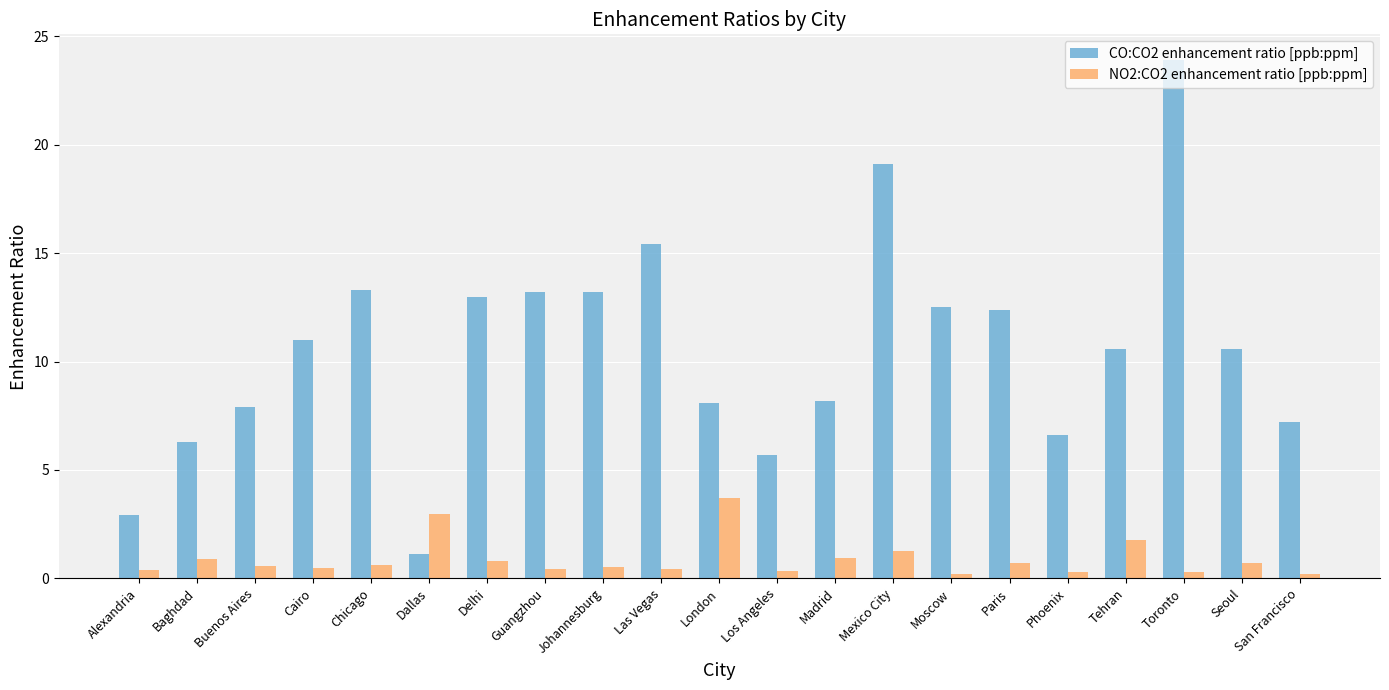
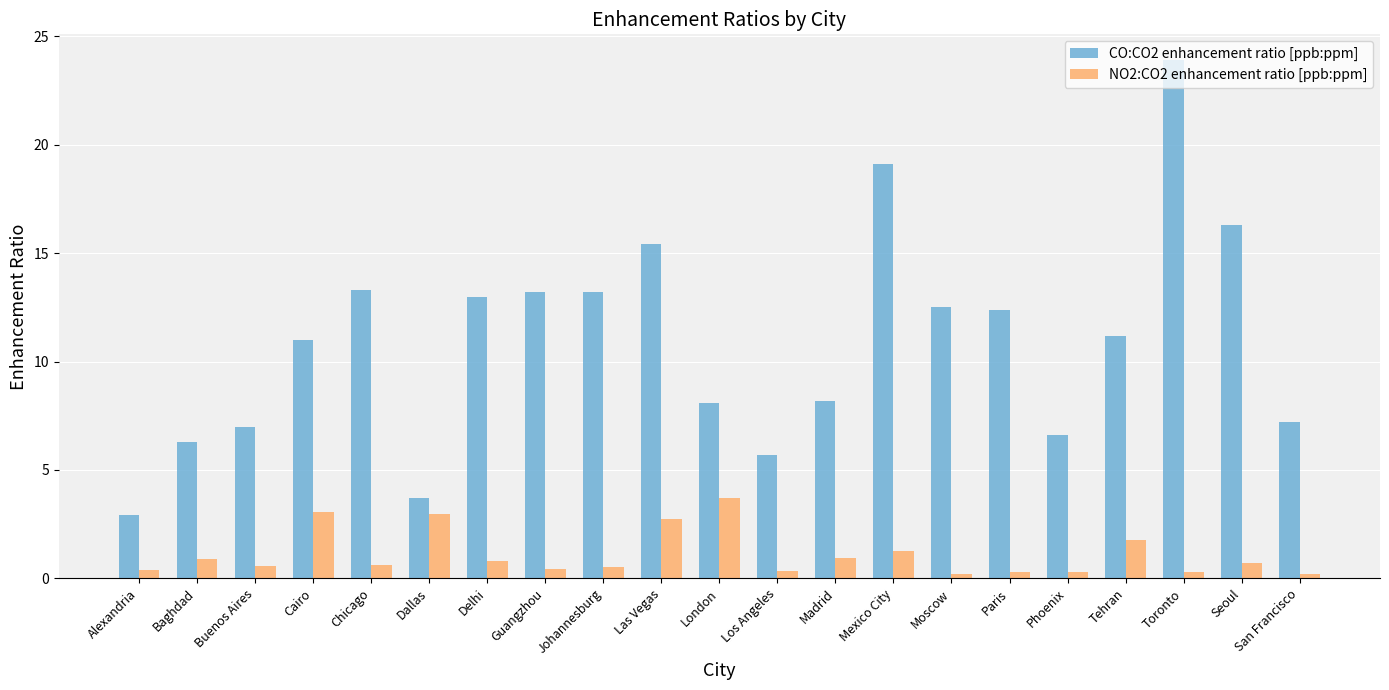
CO:CO2 enhancement ratio [ppb:ppm], Buenos Aires: 7.9 -> 7.0
NO2:CO2 enhancement ratio [ppb:ppm], Cairo: 0.5 -> 3.1
CO:CO2 enhancement ratio [ppb:ppm], Dallas: 1.1 -> 3.7
NO2:CO2 enhancement ratio [ppb:ppm], Las Vegas: 0.4 -> 2.7
NO2:CO2 enhancement ratio [ppb:ppm], Paris: 0.7 -> 0.3
CO:CO2 enhancement ratio [ppb:ppm], Tehran: 10.6 -> 11.2
CO:CO2 enhancement ratio [ppb:ppm], Seoul: 10.6 -> 16.3
